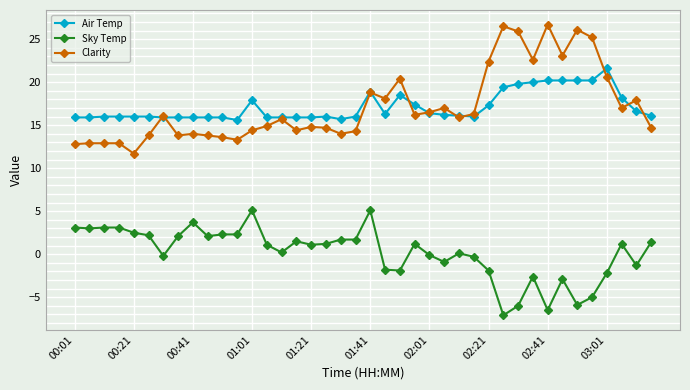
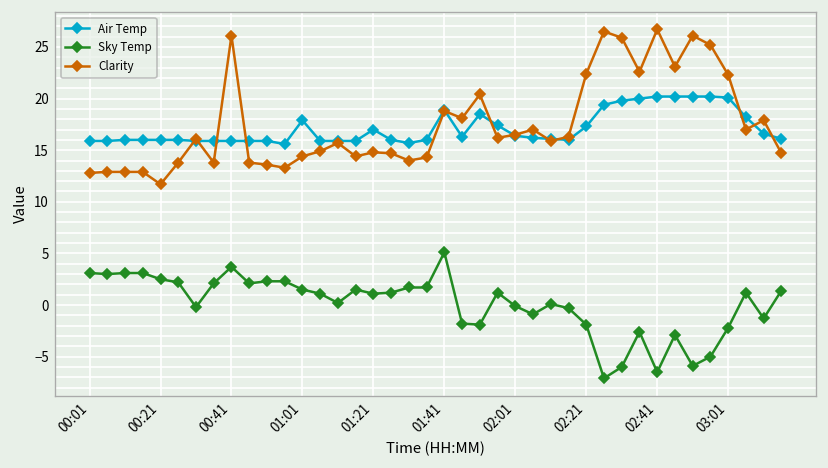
Clarity, 00:41: 14 -> 26
Sky Temp, 01:01: 5 -> 2
Air Temp, 01:21: 16 -> 17
Air Temp, 03:01: 22 -> 20
Clarity, 03:01: 21 -> 22
